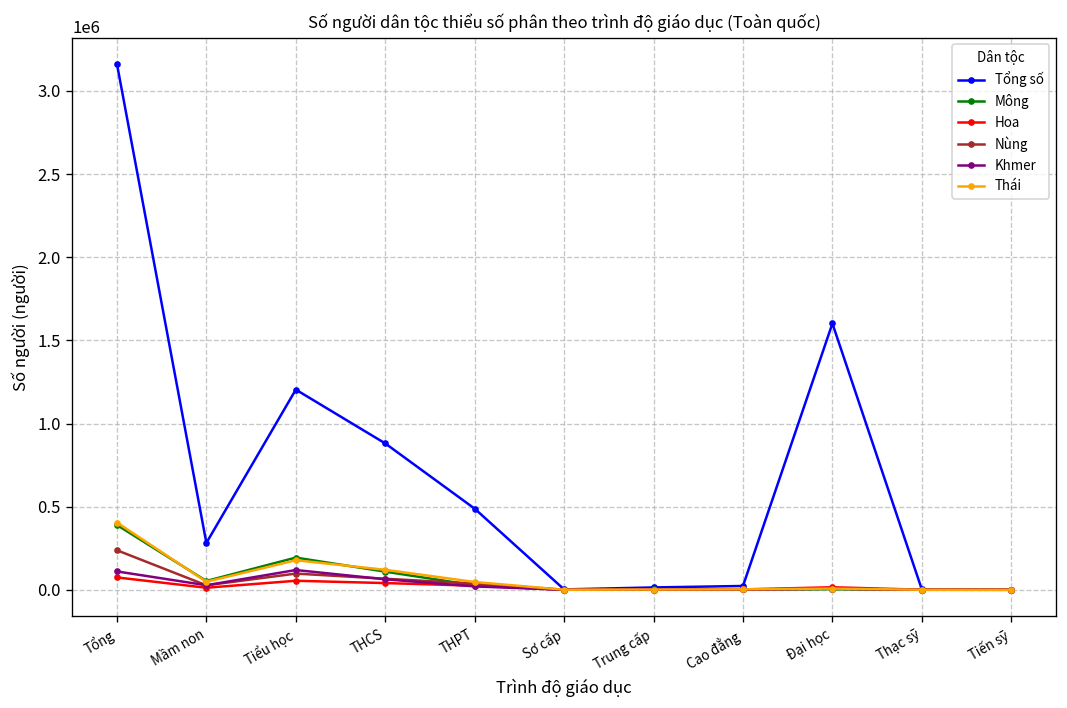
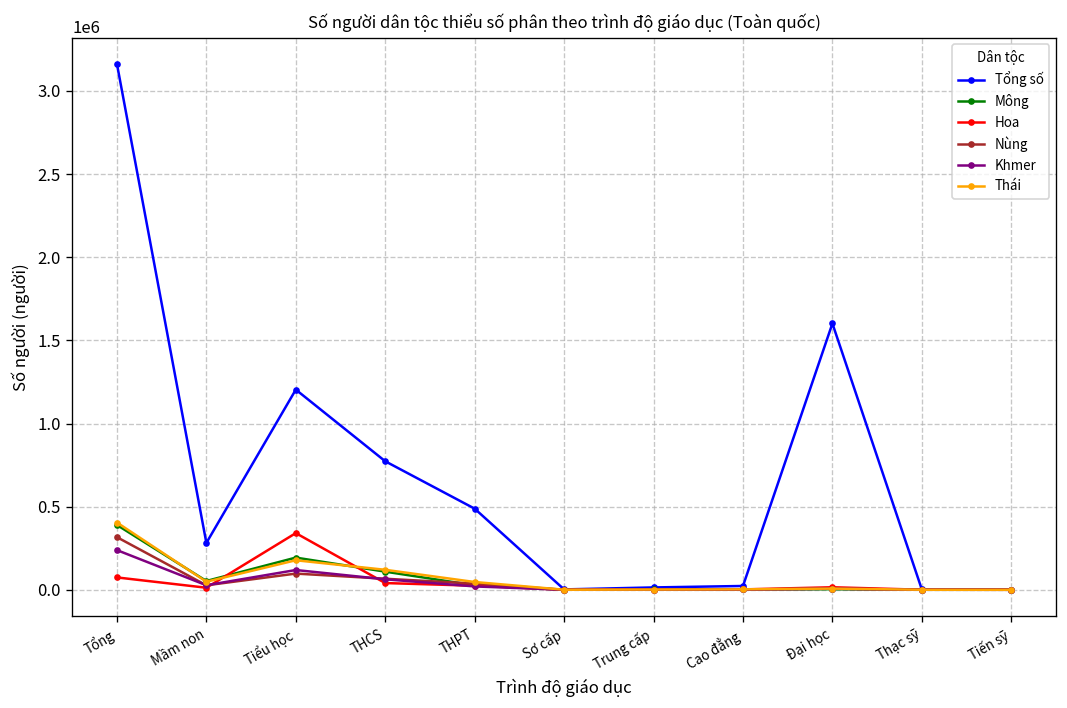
Nùng, Tổng: 240000 -> 320000
Khmer, Tổng: 110000 -> 240000
Hoa, Tiểu học: 50000 -> 340000
Tổng số, THCS: 880000 -> 770000
